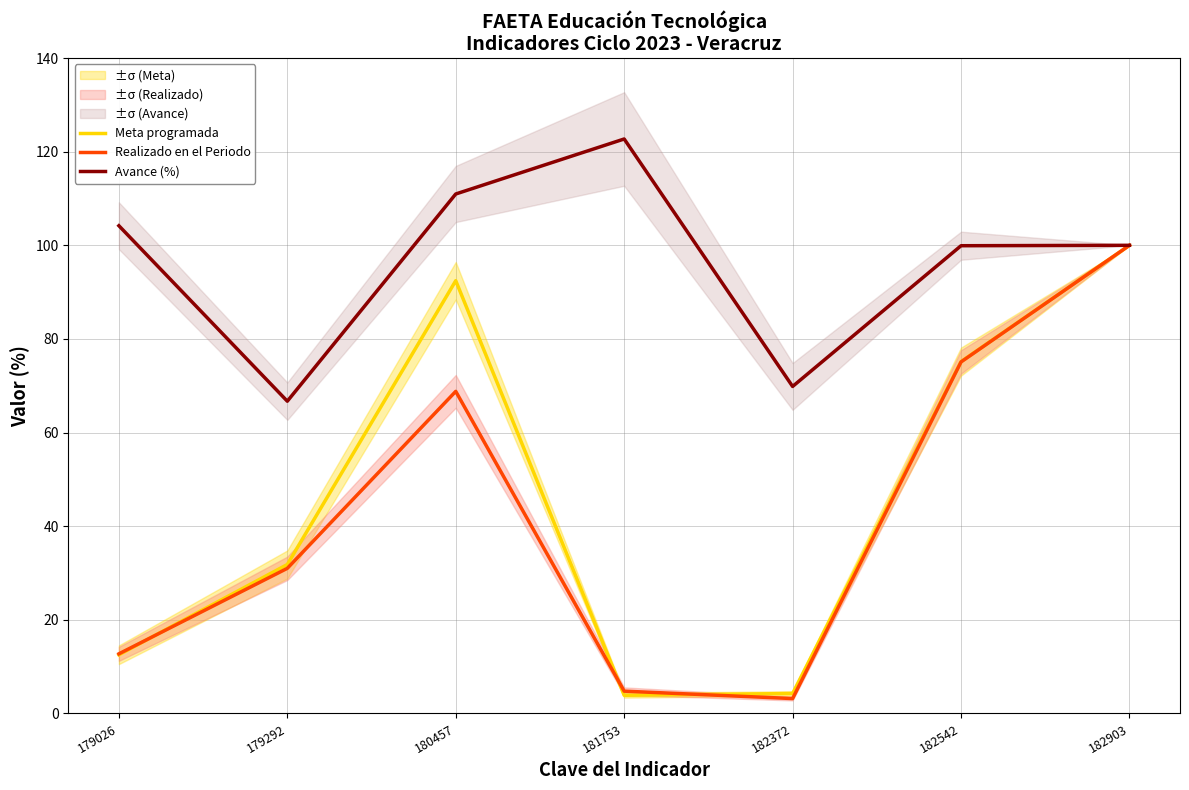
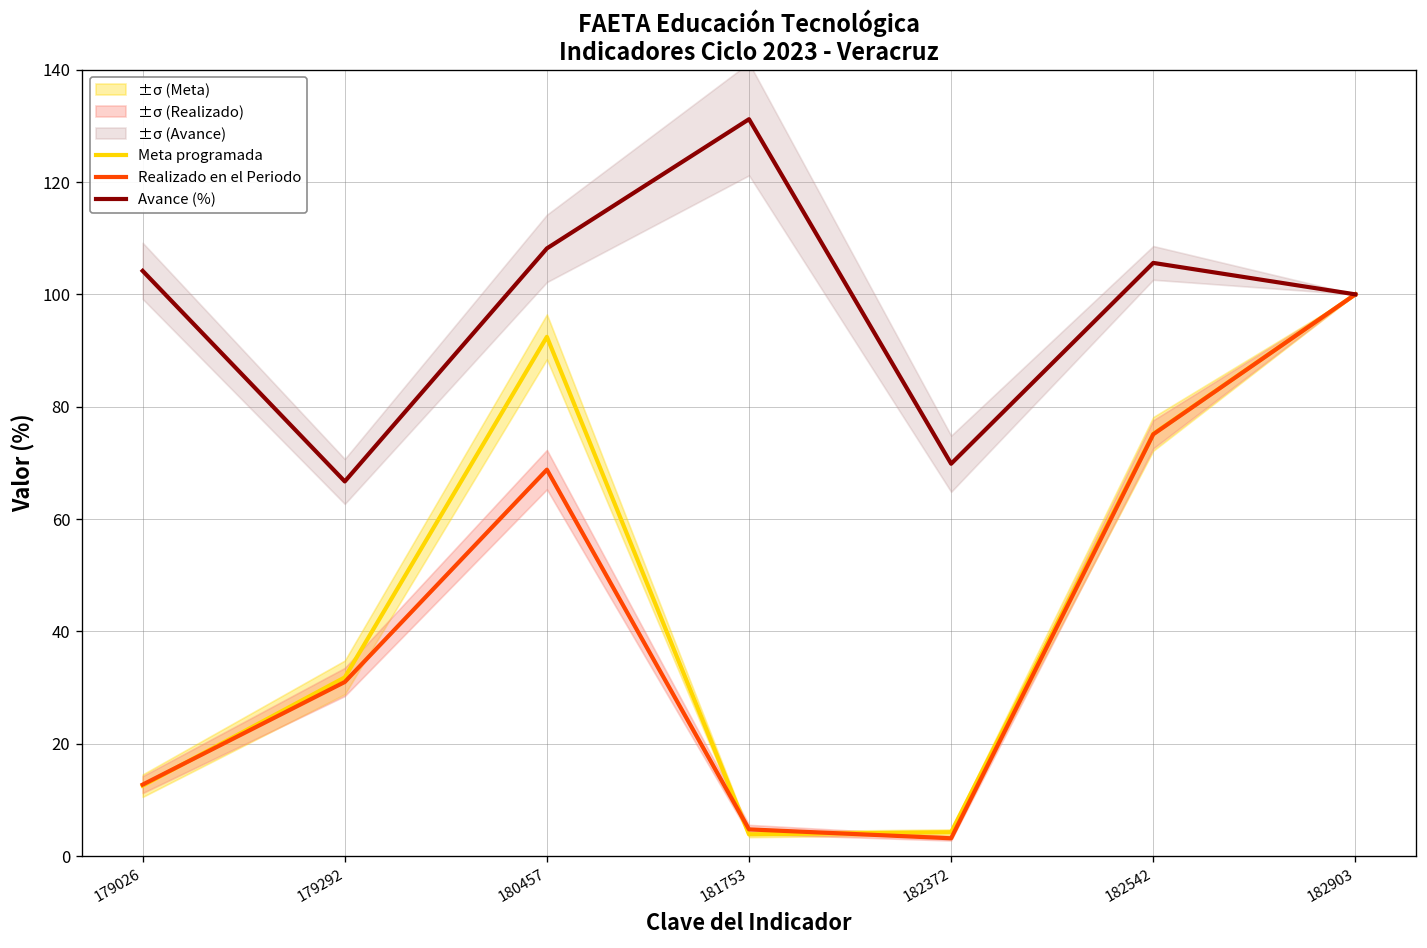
Avance (%), 180457: 111 -> 108
Avance (%), 181753: 123 -> 131
Avance (%), 182542: 100 -> 106
